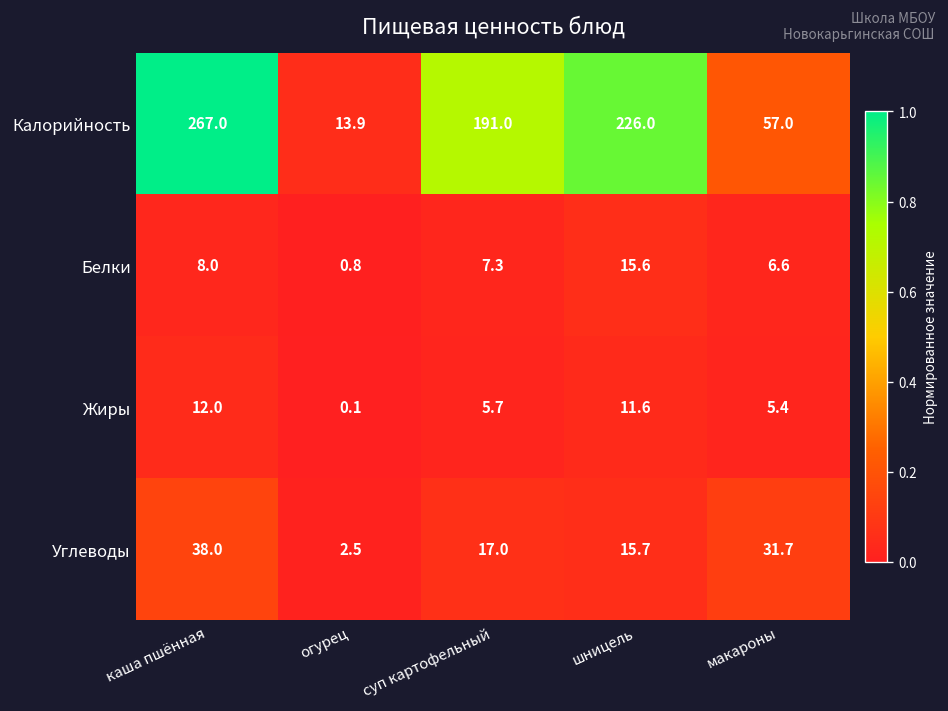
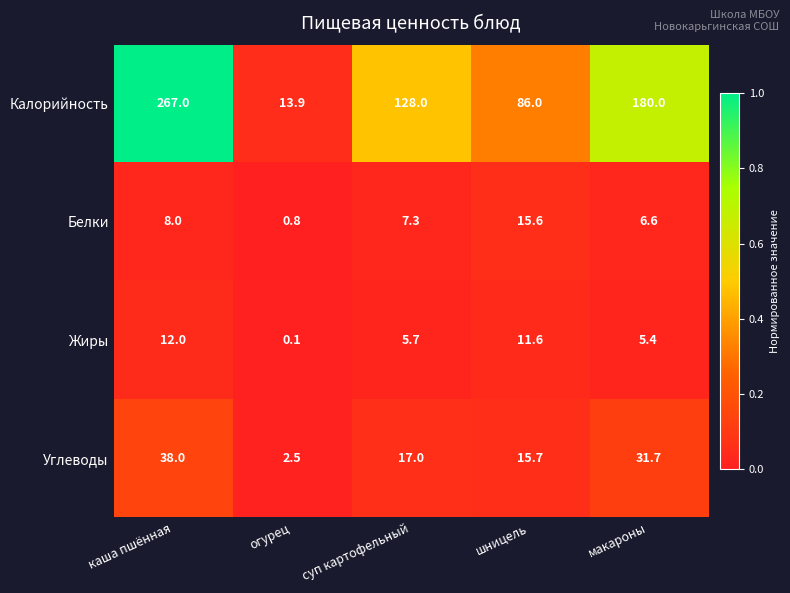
Калорийность, суп картофельный: 191.0 -> 128.0
Калорийность, шницель: 226.0 -> 86.0
Калорийность, макароны: 57.0 -> 180.0
